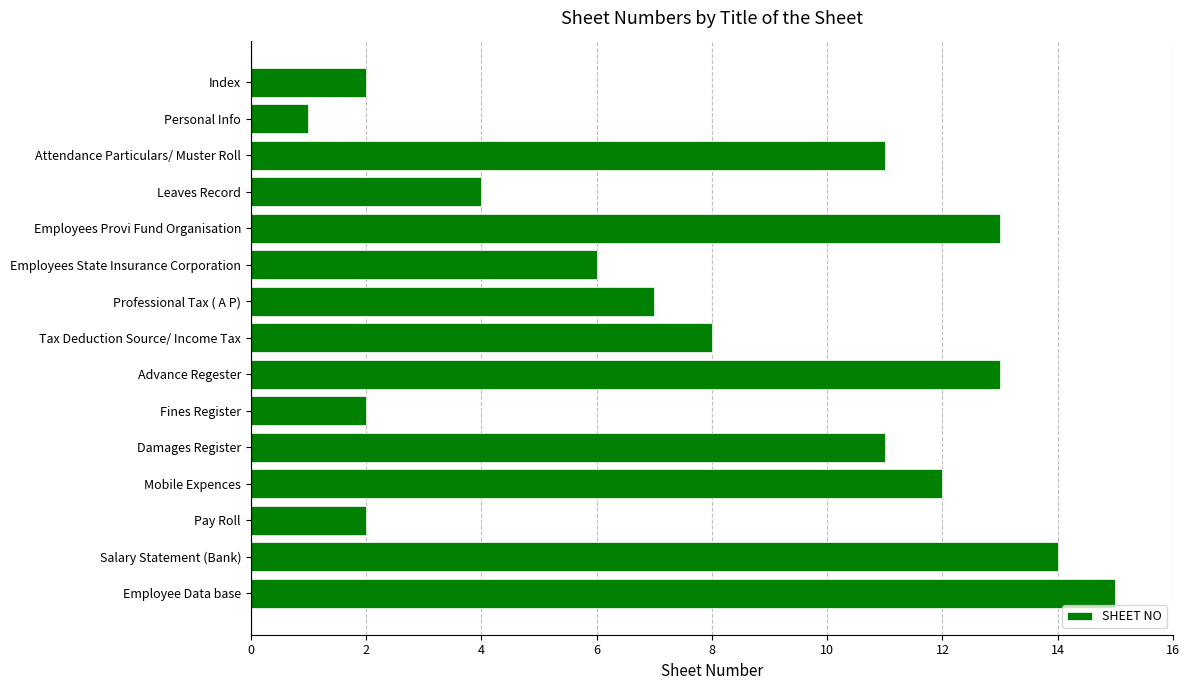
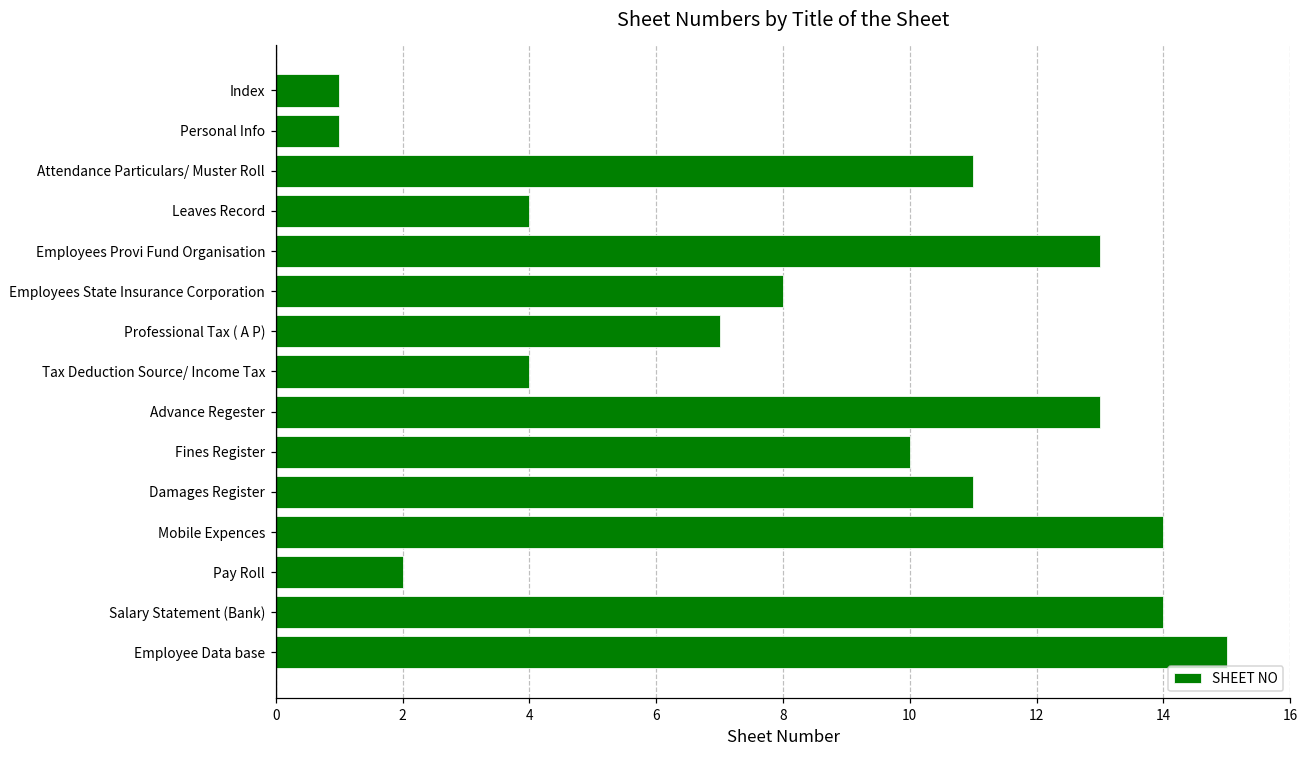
Index: 2 -> 1
Employees State Insurance Corporation: 6 -> 8
Tax Deduction Source/ Income Tax: 8 -> 4
Fines Register: 2 -> 10
Mobile Expences: 12 -> 14
